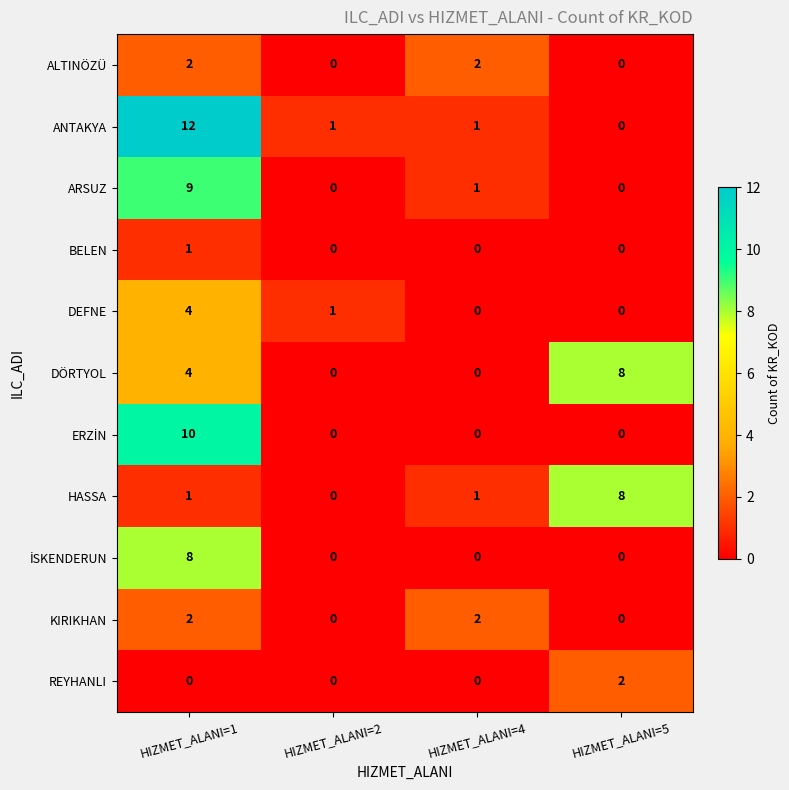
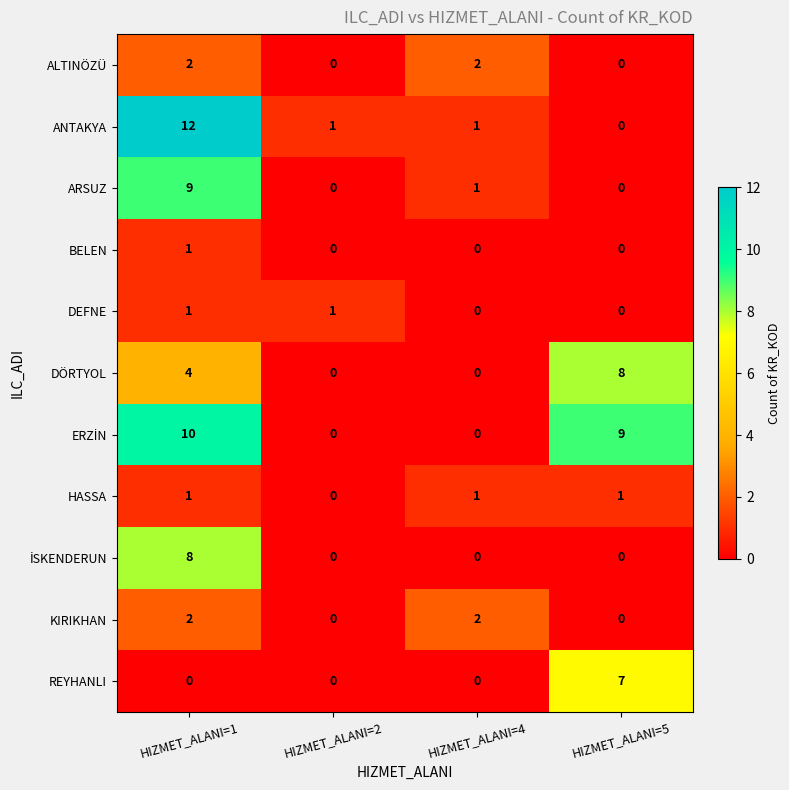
DEFNE, HIZMET_ALANI=1: 4 -> 1
ERZİN, HIZMET_ALANI=5: 0 -> 9
HASSA, HIZMET_ALANI=5: 8 -> 1
REYHANLI, HIZMET_ALANI=5: 2 -> 7
